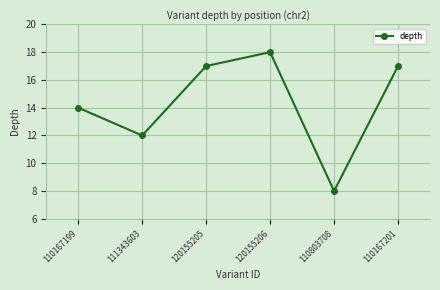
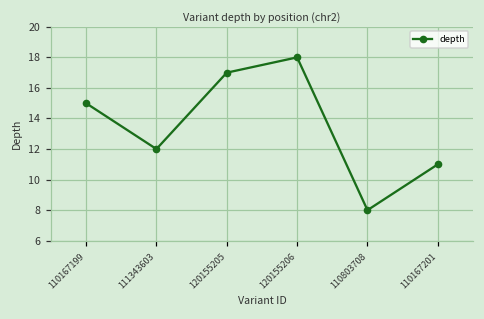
110167199: 14 -> 15
110167201: 17 -> 11
